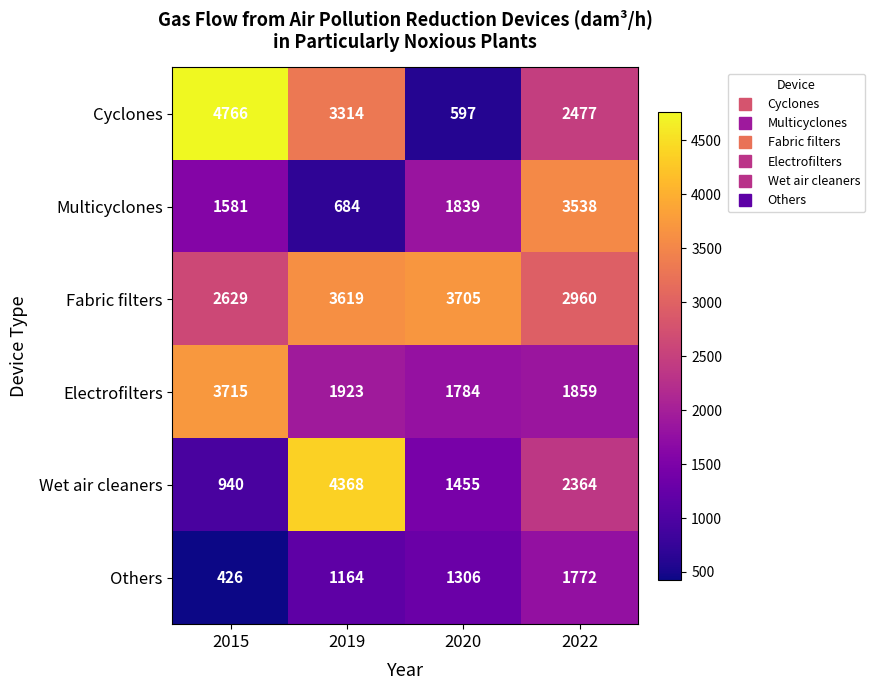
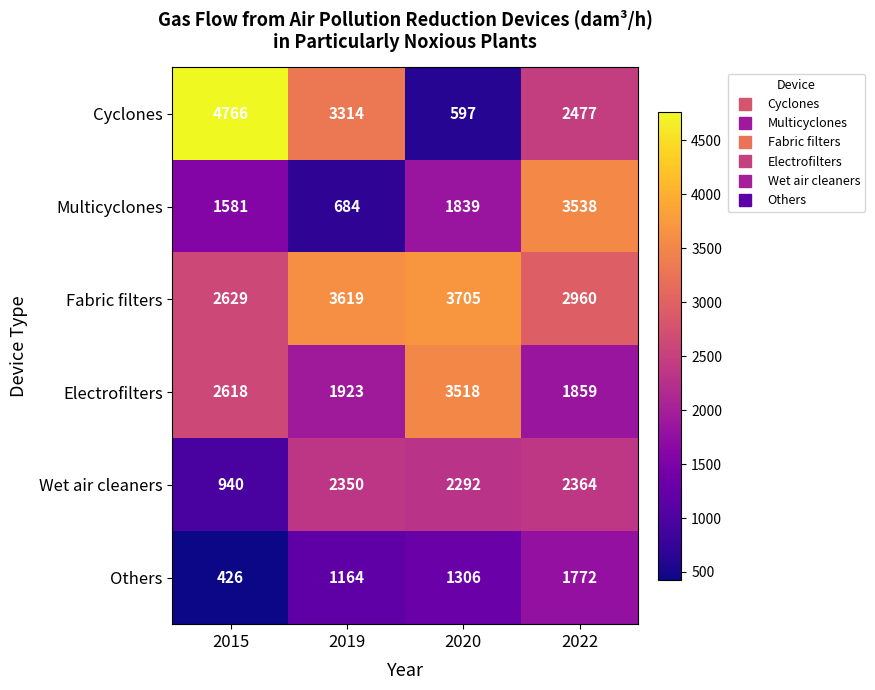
Electrofilters, 2015: 3715 -> 2618
Electrofilters, 2020: 1784 -> 3518
Wet air cleaners, 2019: 4368 -> 2350
Wet air cleaners, 2020: 1455 -> 2292
